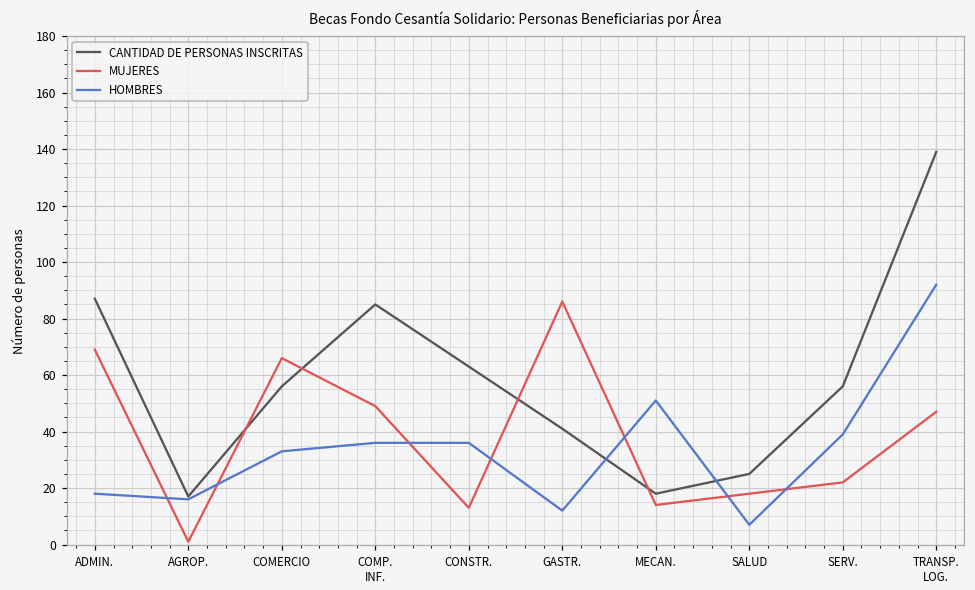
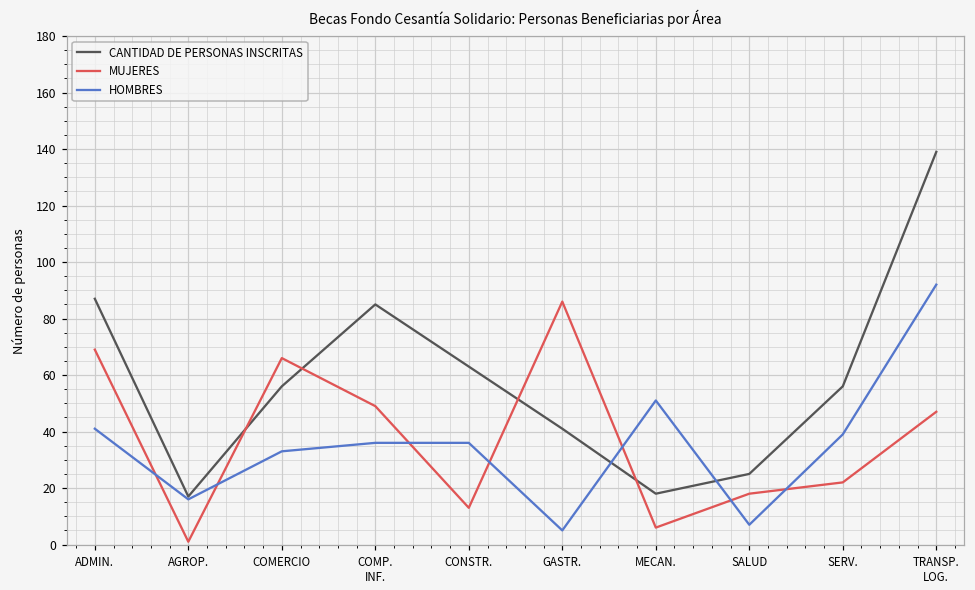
HOMBRES, ADMIN.: 18 -> 41
HOMBRES, GASTR.: 12 -> 5
MUJERES, MECAN.: 14 -> 6
